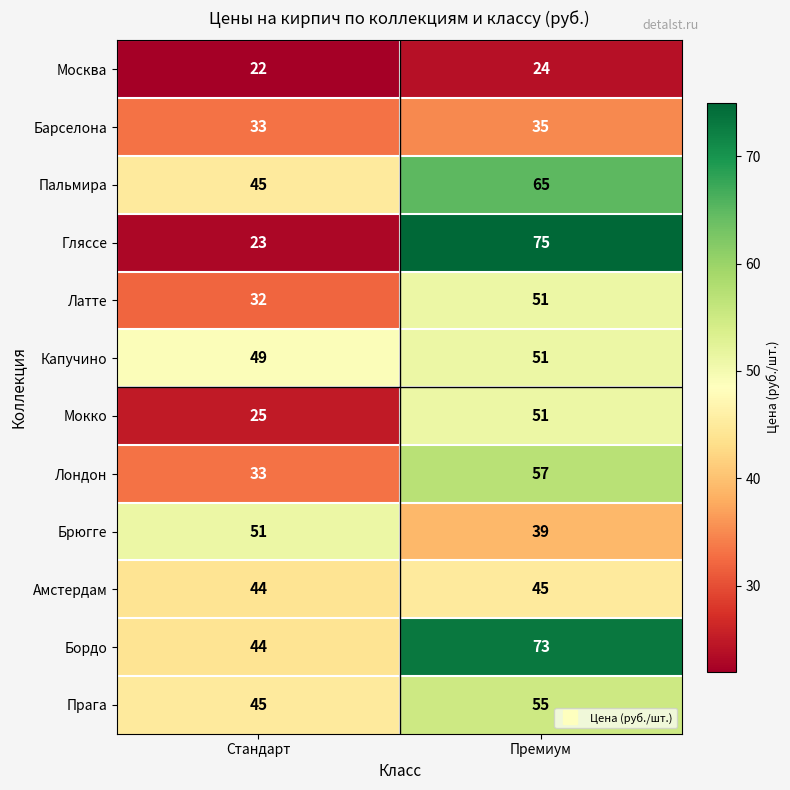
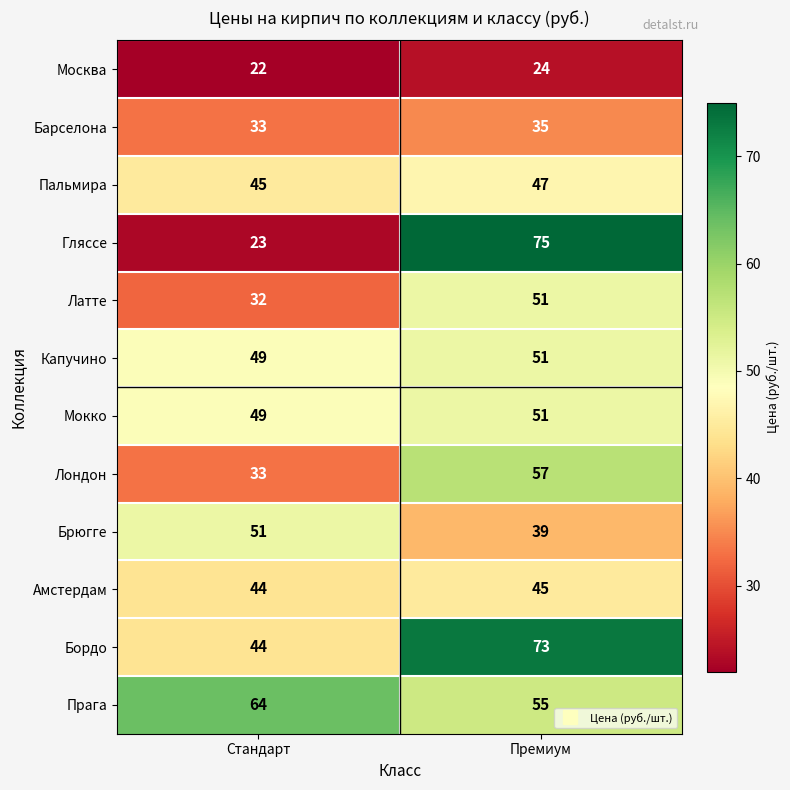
Пальмира, Премиум: 65 -> 47
Мокко, Стандарт: 25 -> 49
Прага, Стандарт: 45 -> 64
